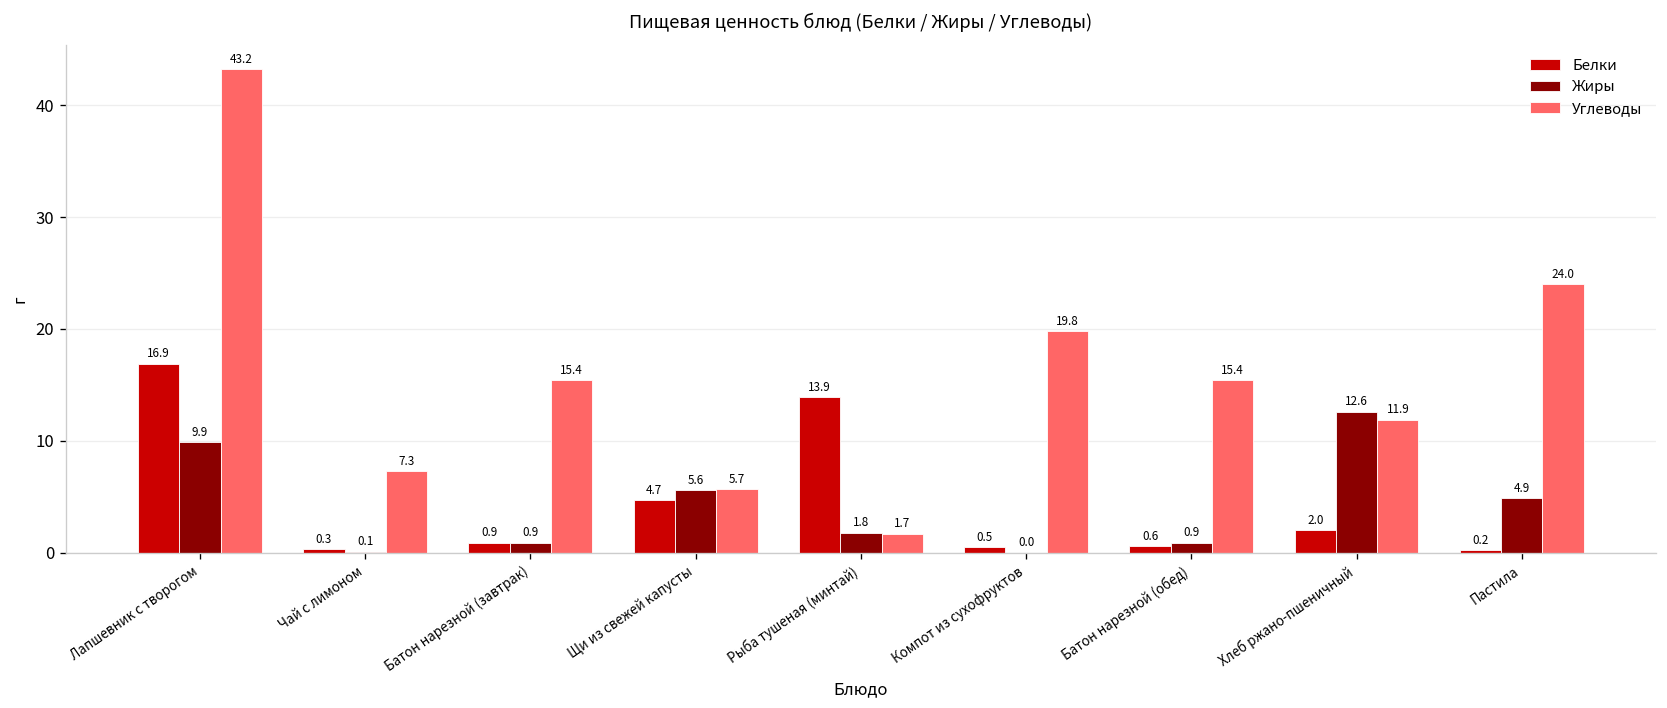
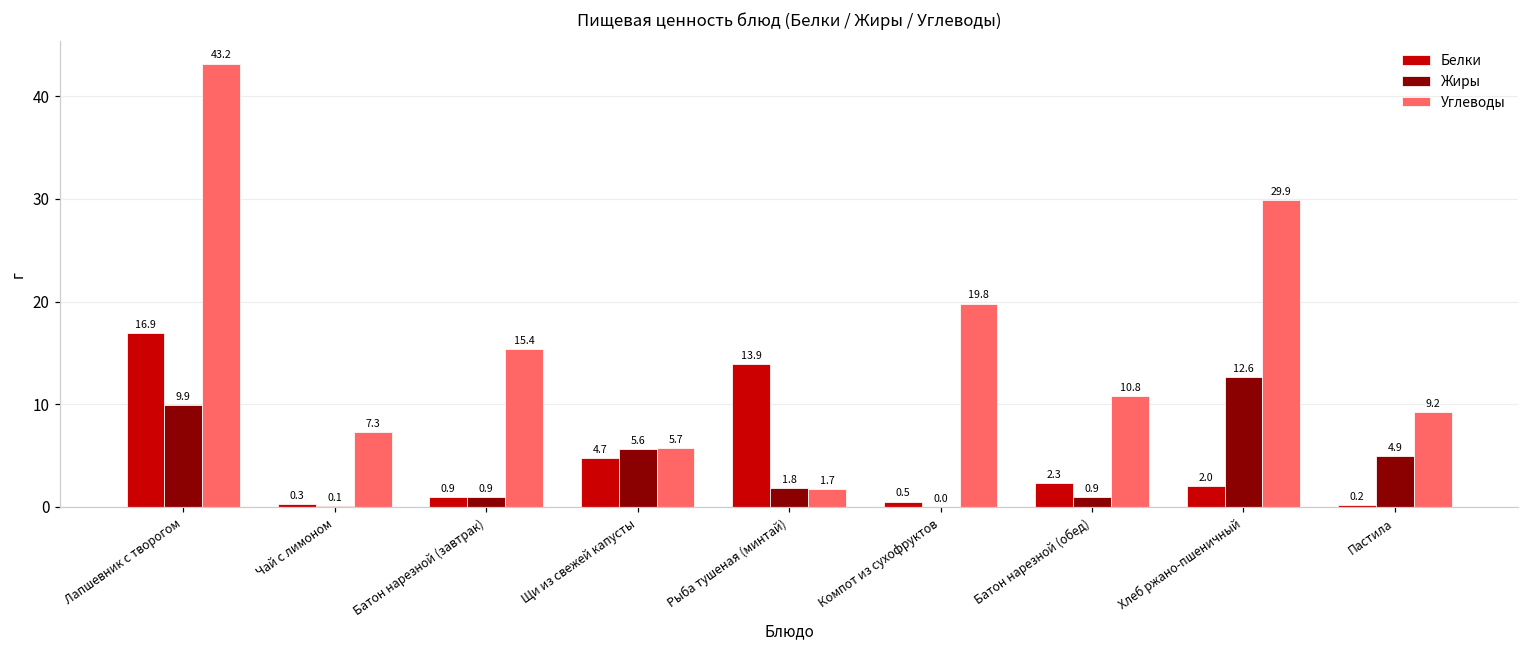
Белки, Батон нарезной (обед): 0.6 -> 2.3
Углеводы, Батон нарезной (обед): 15.4 -> 10.8
Углеводы, Хлеб ржано-пшеничный: 11.9 -> 29.9
Углеводы, Пастила: 24.0 -> 9.2
